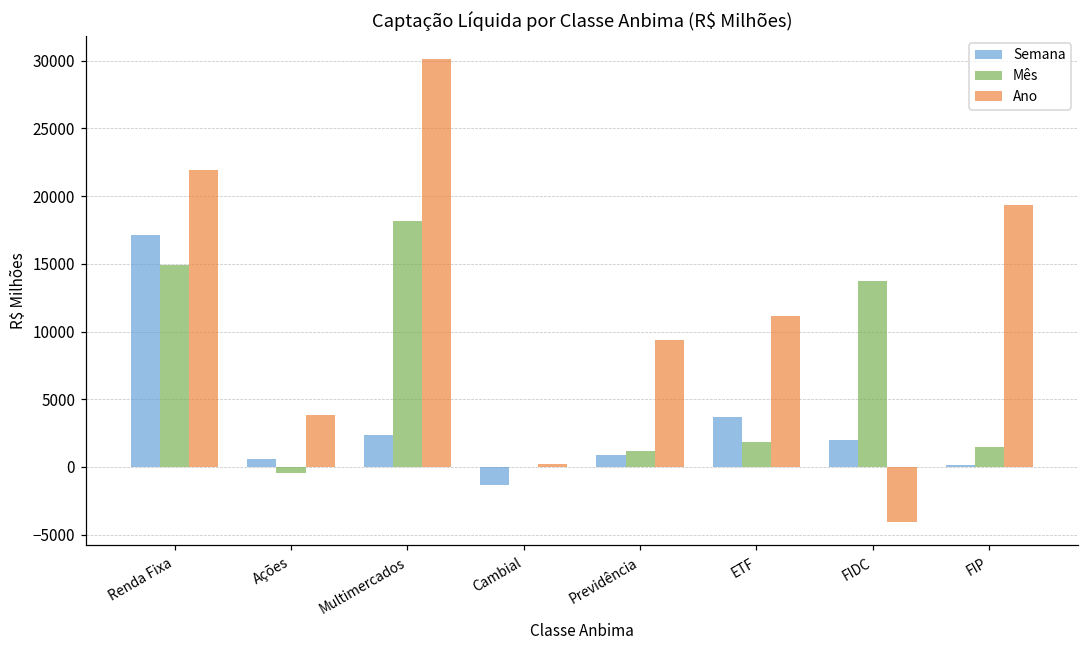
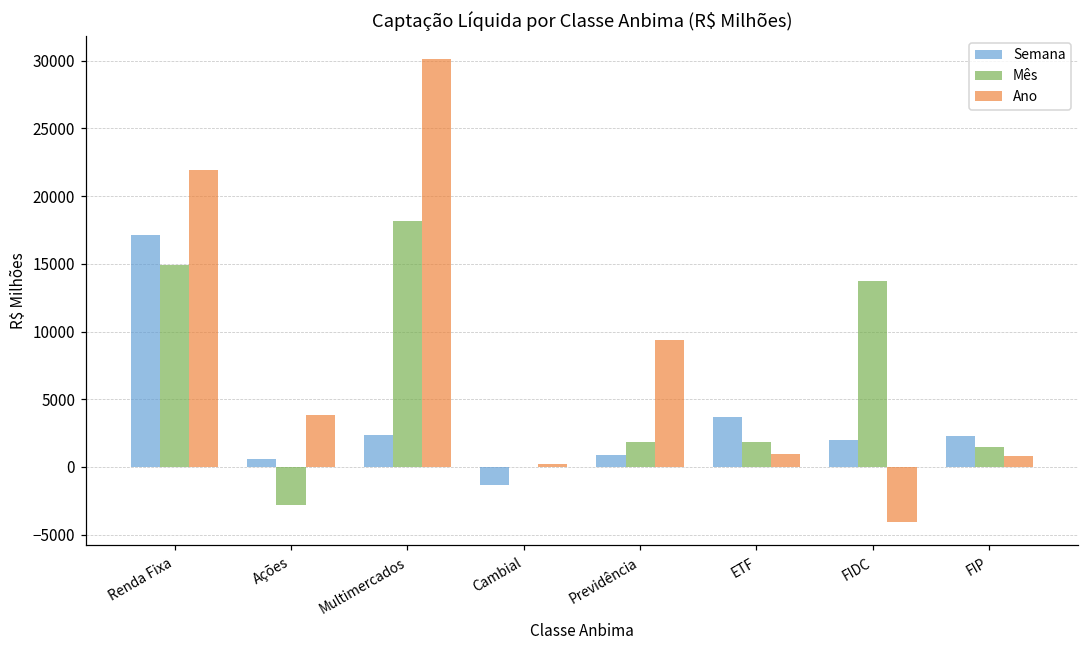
Mês, Ações: -400 -> -2800
Mês, Previdência: 1200 -> 1800
Ano, ETF: 11100 -> 1000
Semana, FIP: 200 -> 2300
Ano, FIP: 19300 -> 800
